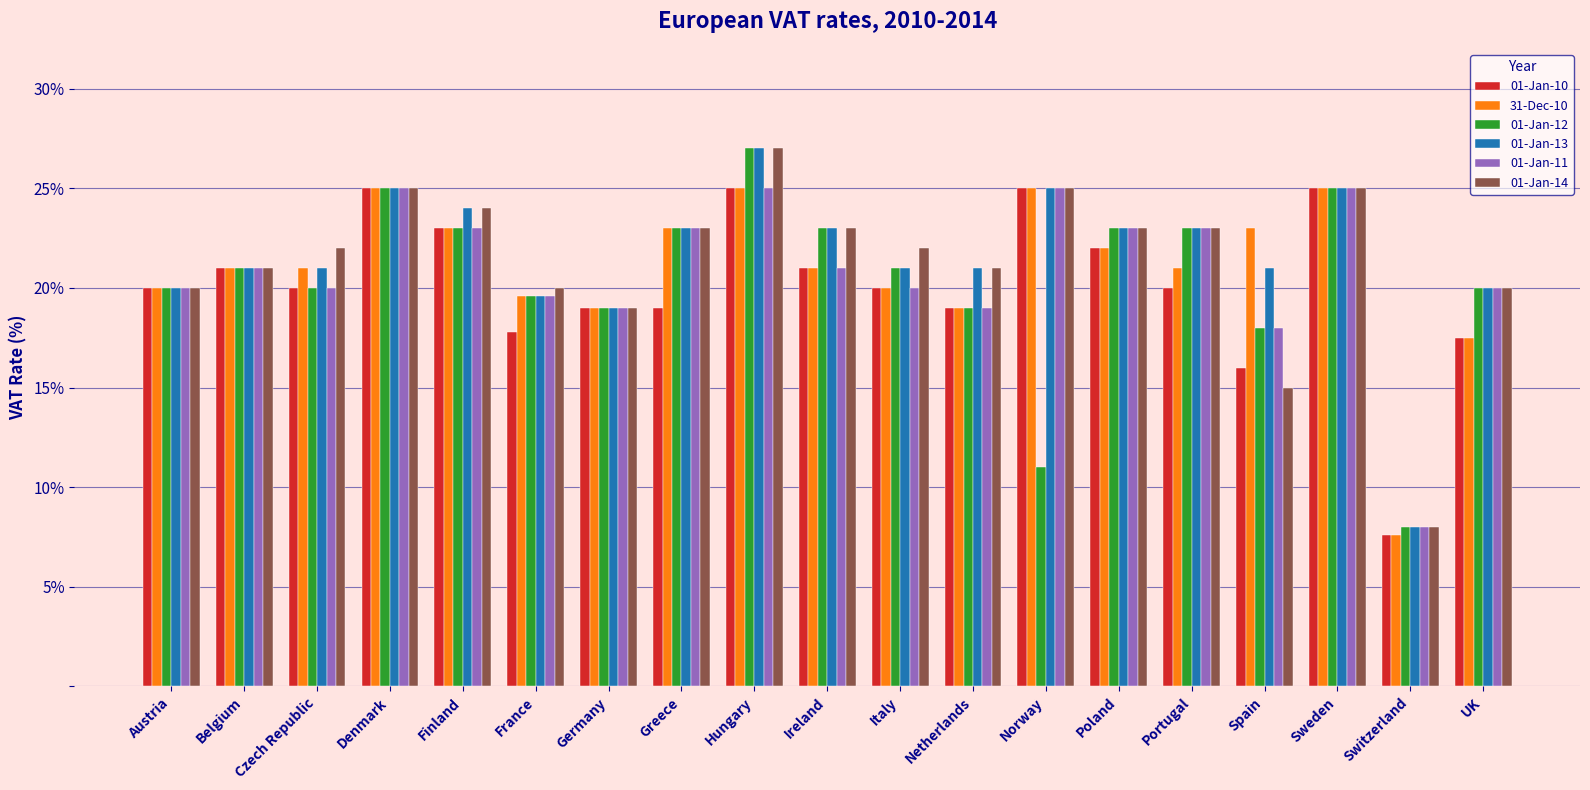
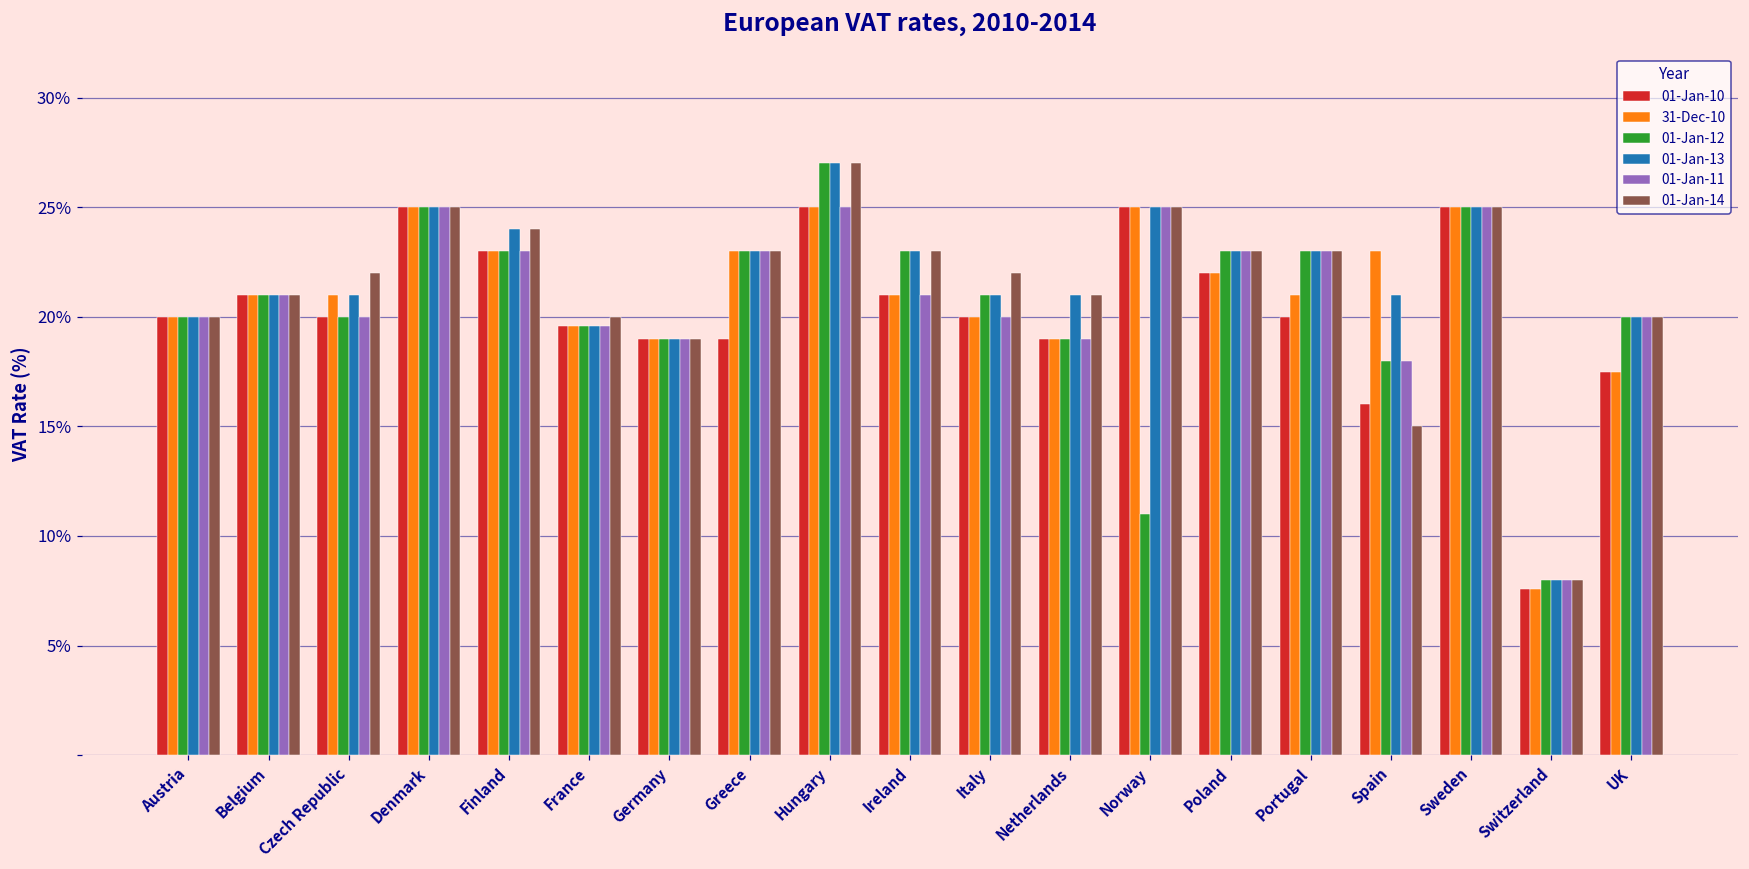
01-Jan-10, France: 17.8% -> 19.6%
